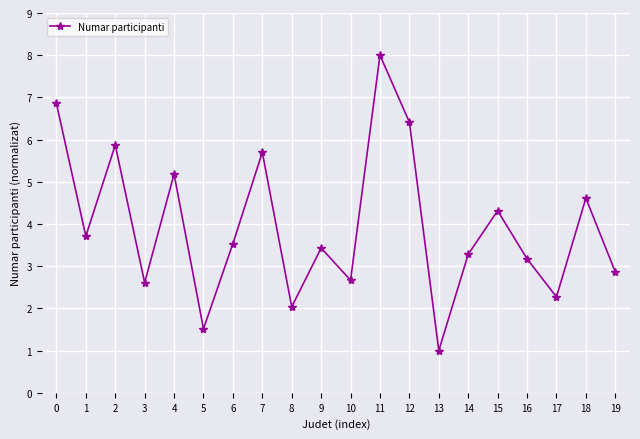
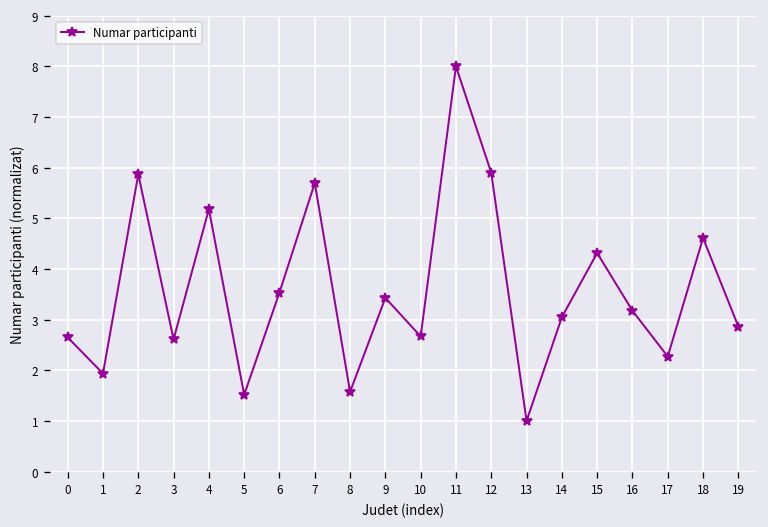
0: 6.9 -> 2.6
1: 3.7 -> 1.9
8: 2.0 -> 1.6
12: 6.4 -> 5.9
14: 3.3 -> 3.0
